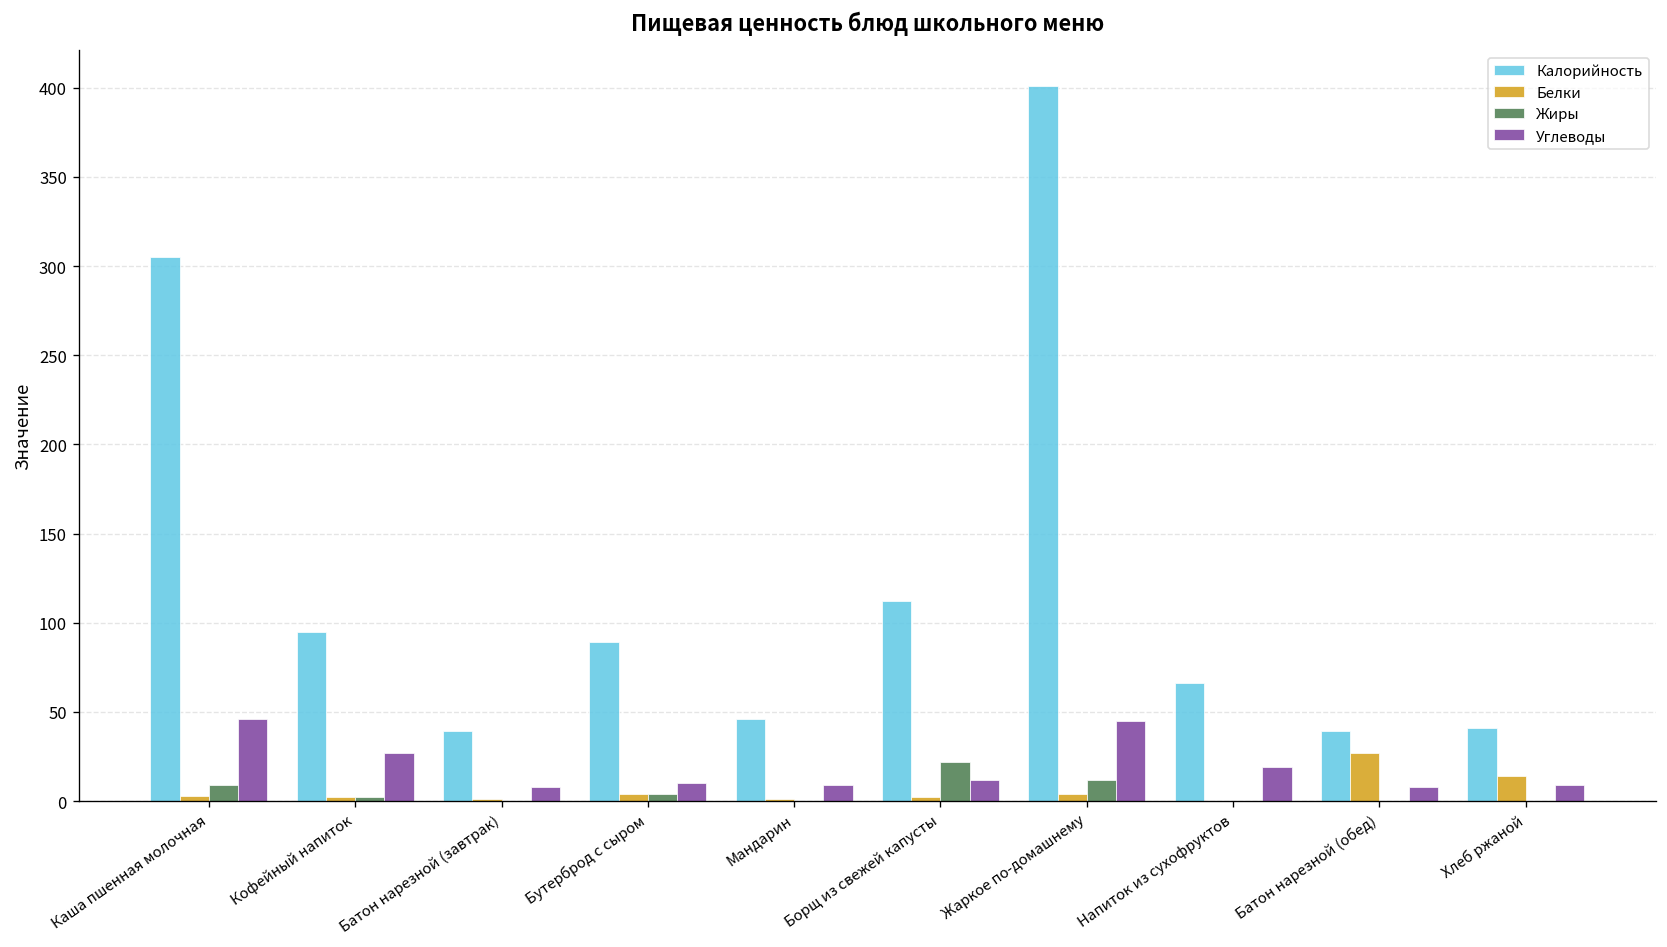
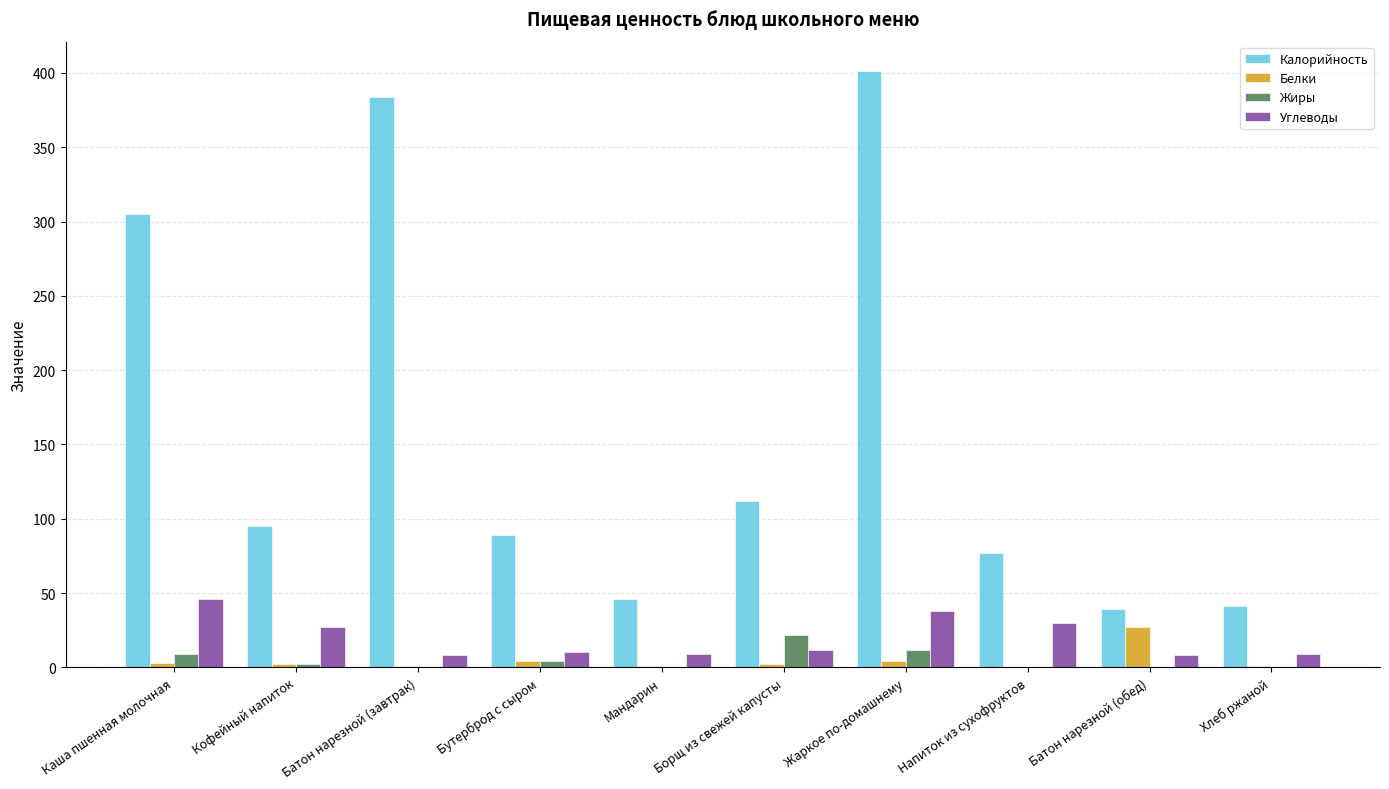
Калорийность, Батон нарезной (завтрак): 39 -> 384
Углеводы, Жаркое по-домашнему: 45 -> 38
Калорийность, Напиток из сухофруктов: 66 -> 77
Углеводы, Напиток из сухофруктов: 19 -> 30
Белки, Хлеб ржаной: 14 -> 1
